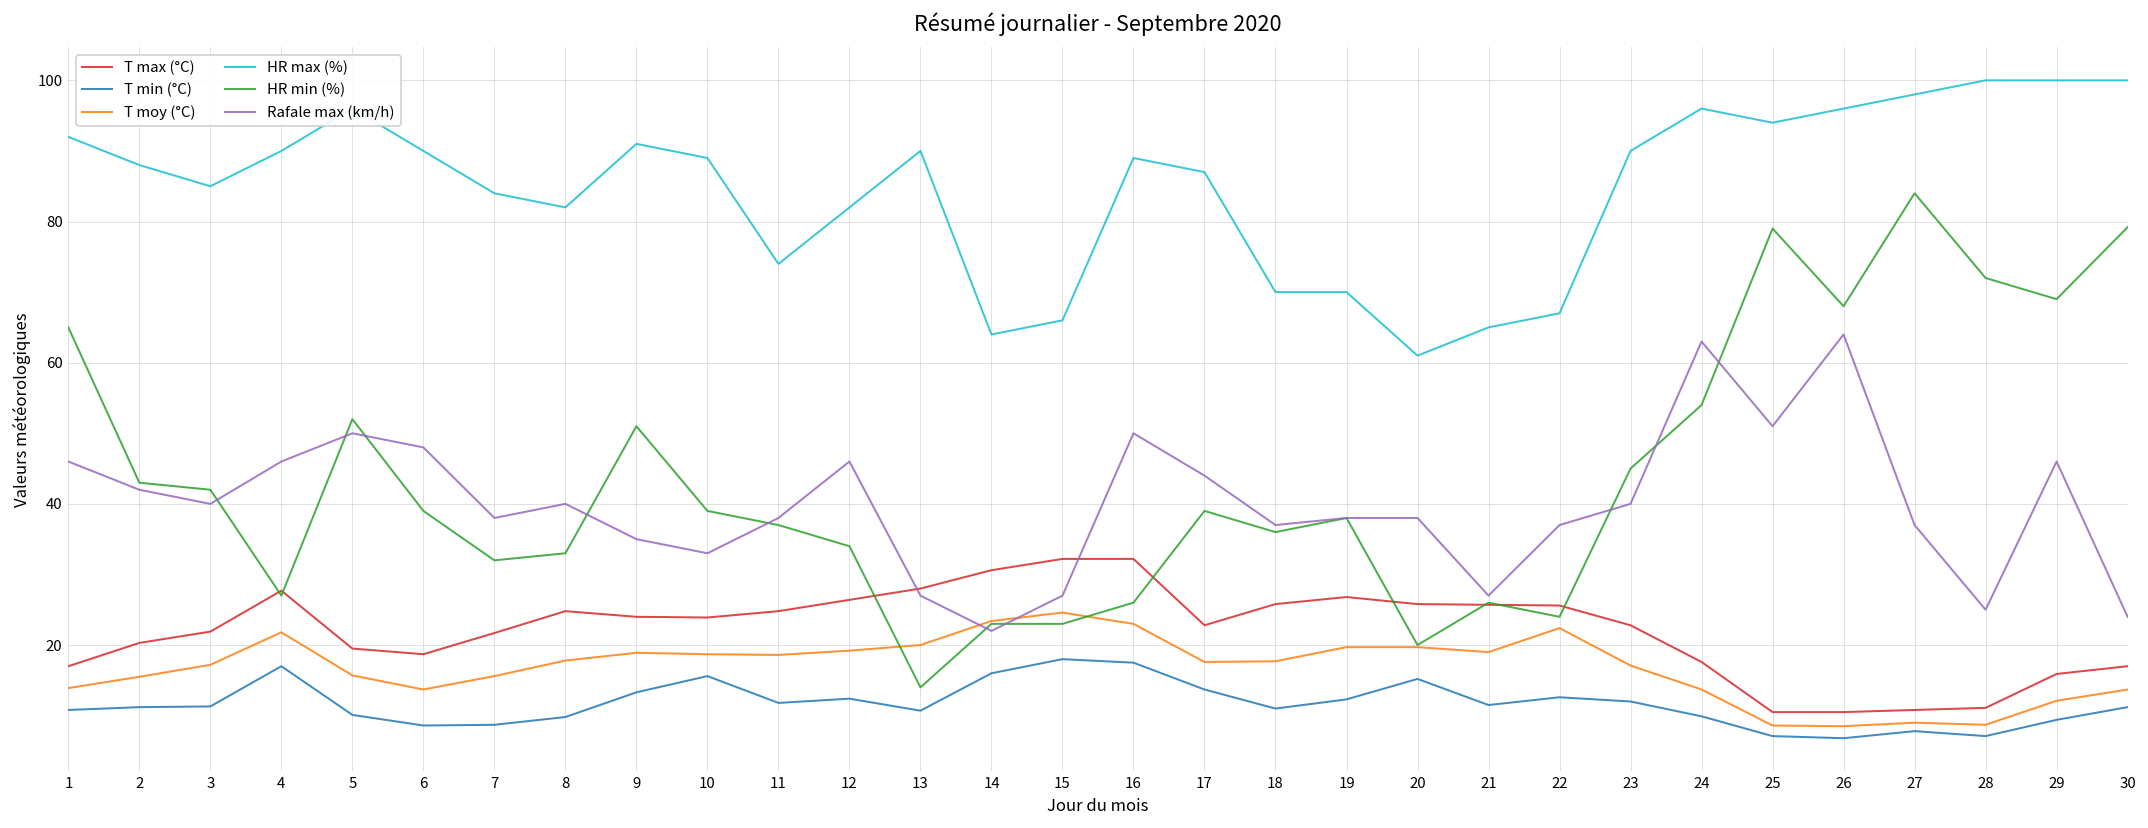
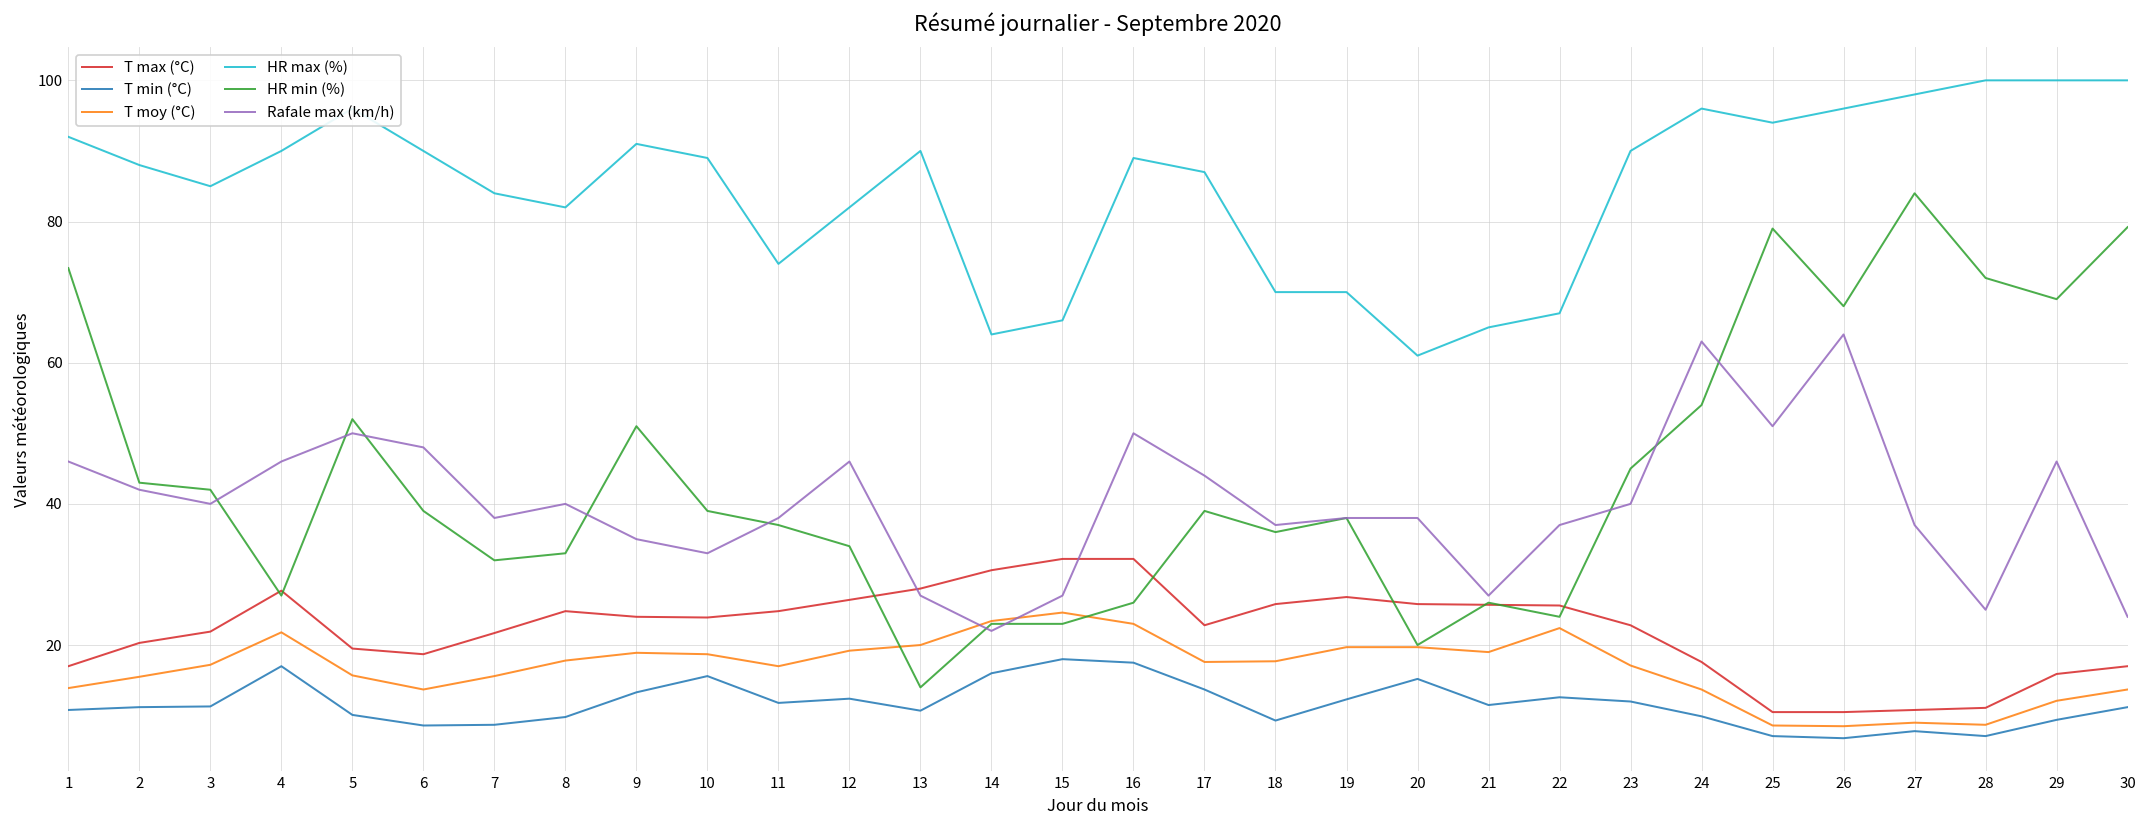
HR min (%), 1: 65 -> 73
T moy (°C), 11: 19 -> 17
T min (°C), 18: 11 -> 9
